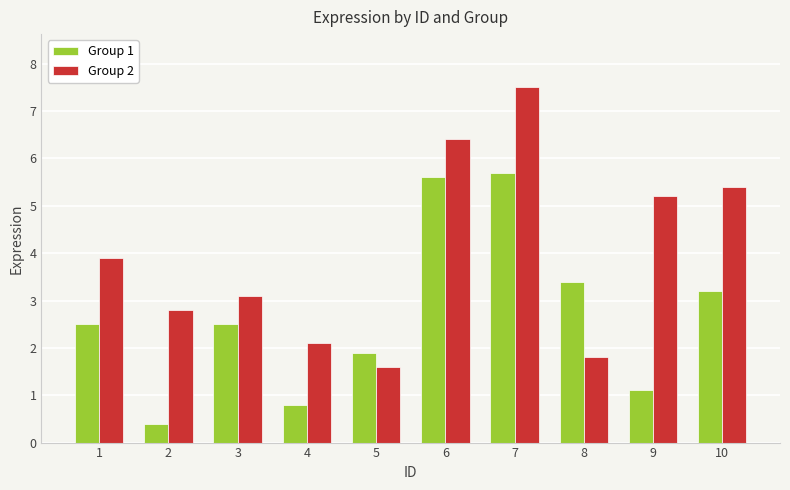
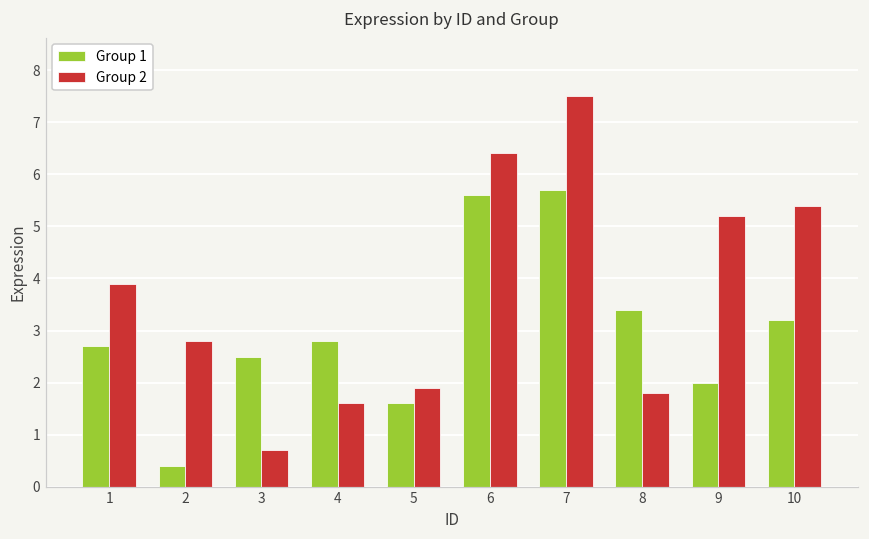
Group 1, 1: 2.5 -> 2.7
Group 2, 3: 3.1 -> 0.7
Group 1, 4: 0.8 -> 2.8
Group 2, 4: 2.1 -> 1.6
Group 1, 5: 1.9 -> 1.6
Group 2, 5: 1.6 -> 1.9
Group 1, 9: 1.1 -> 2.0
